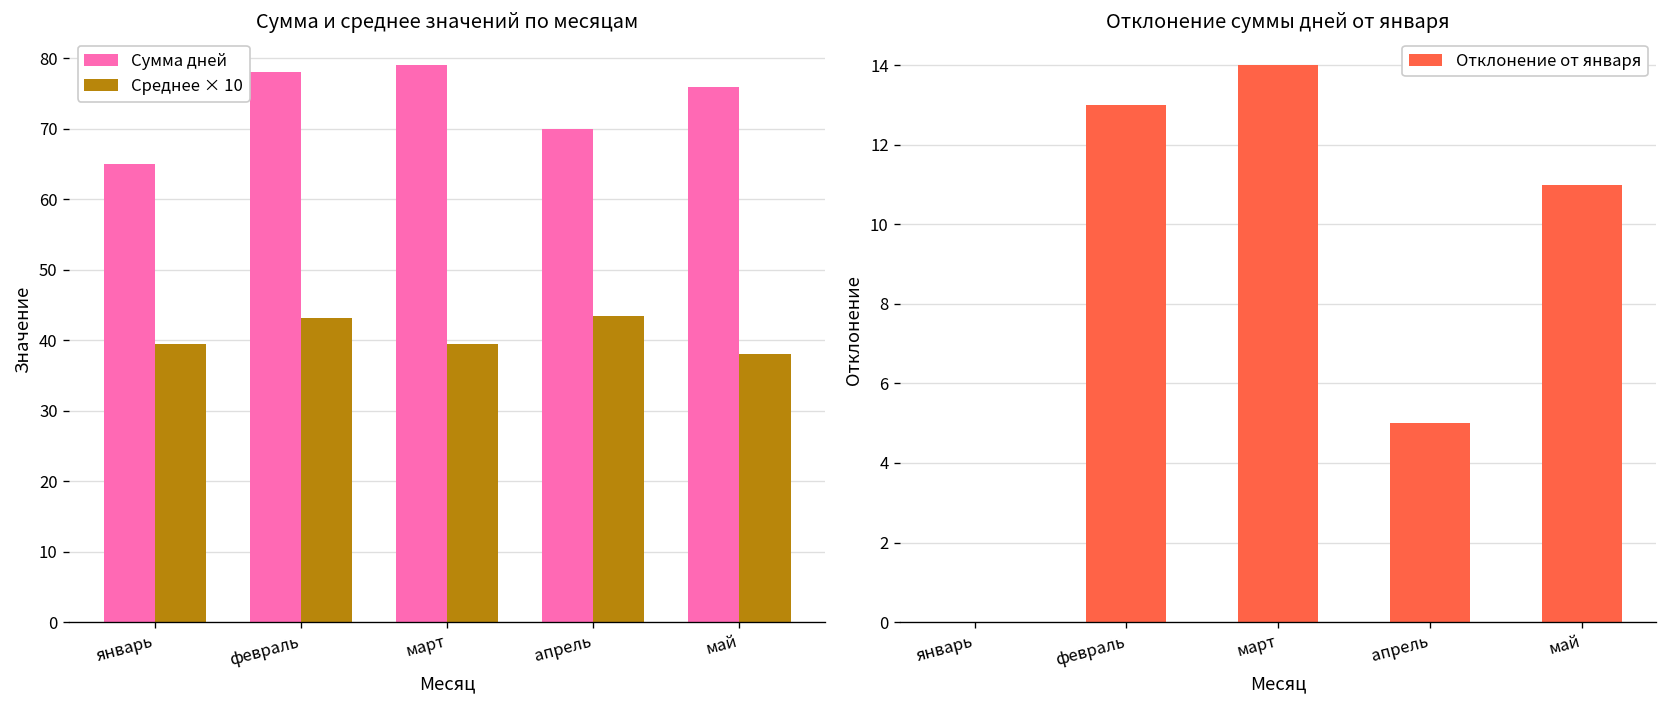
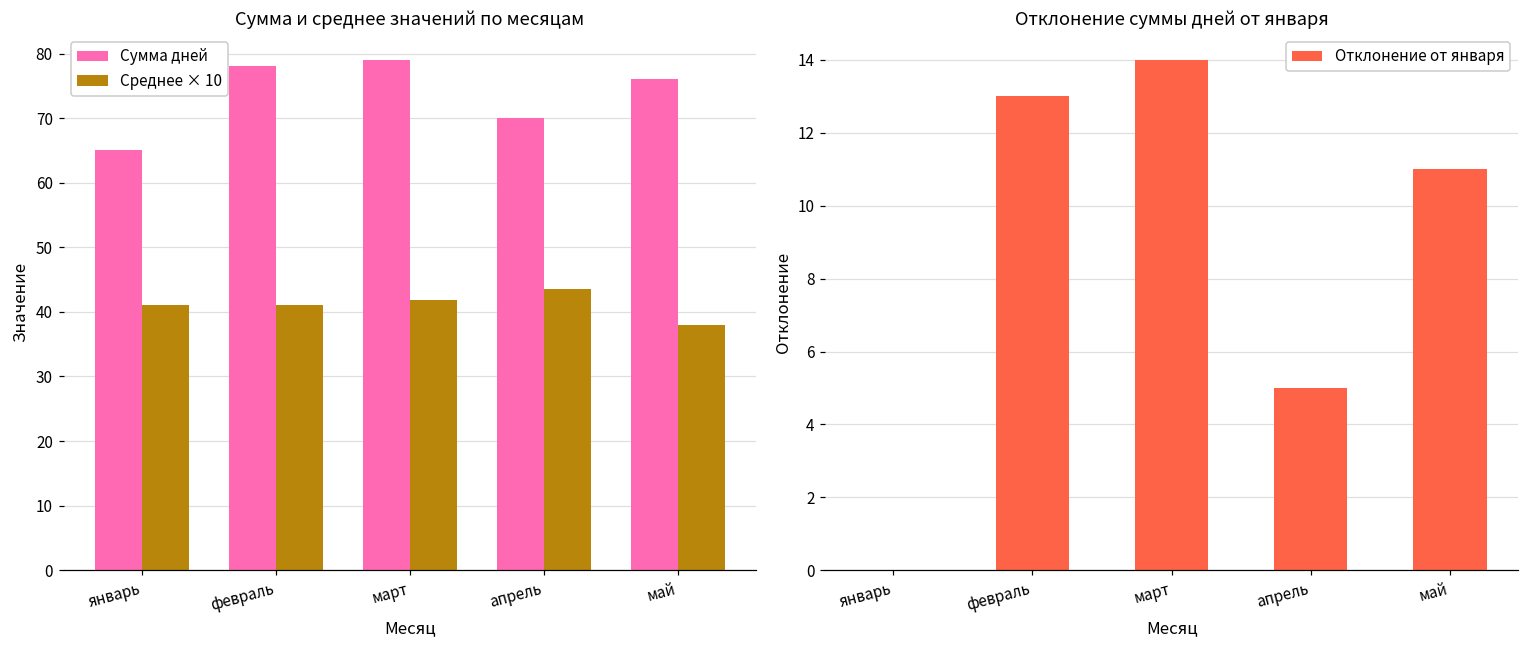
Сумма и среднее значений по месяцам, Среднее × 10, январь: 39 -> 41
Сумма и среднее значений по месяцам, Среднее × 10, февраль: 43 -> 41
Сумма и среднее значений по месяцам, Среднее × 10, март: 40 -> 42
